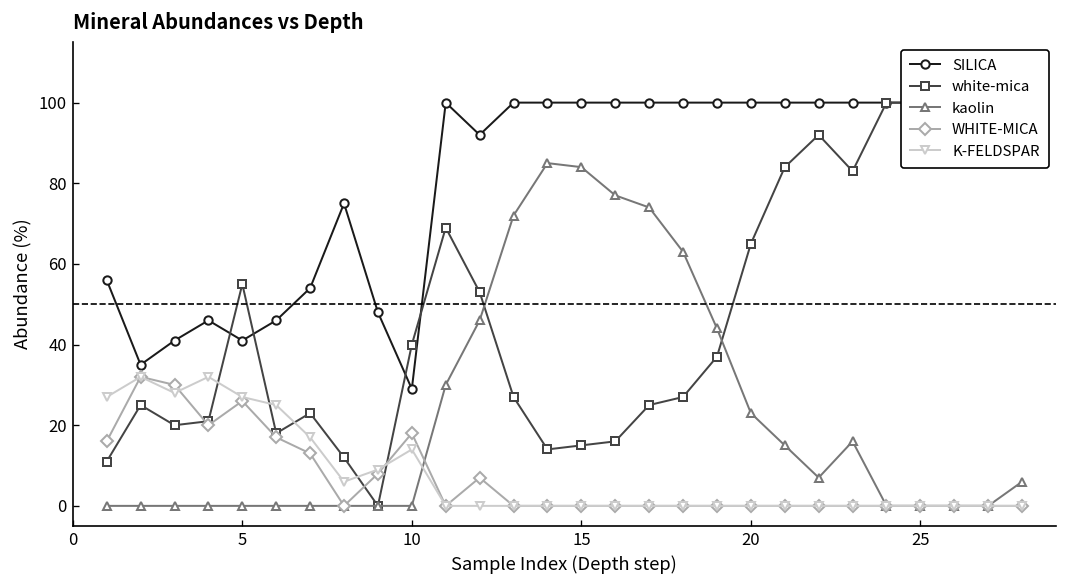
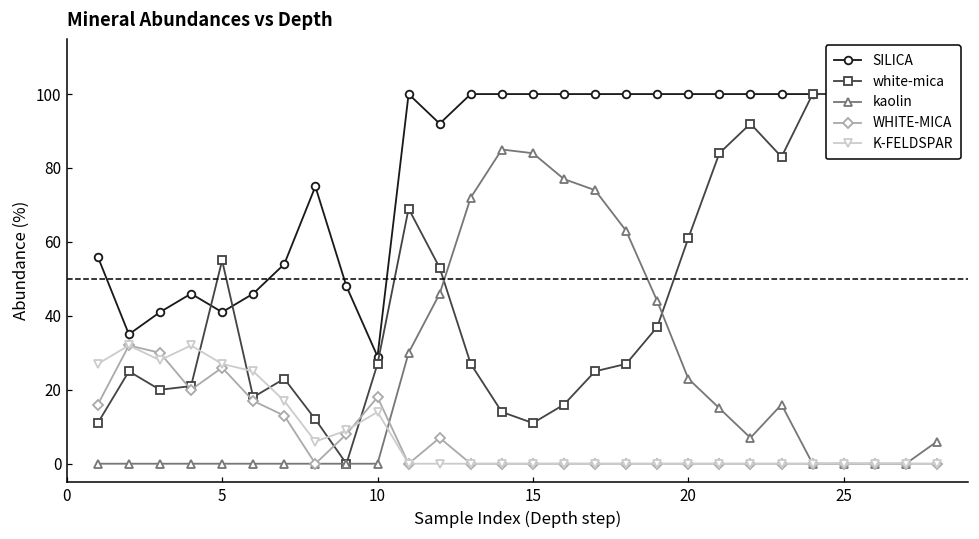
white-mica, 10: 40 -> 27
white-mica, 15: 15 -> 11
white-mica, 20: 65 -> 61
